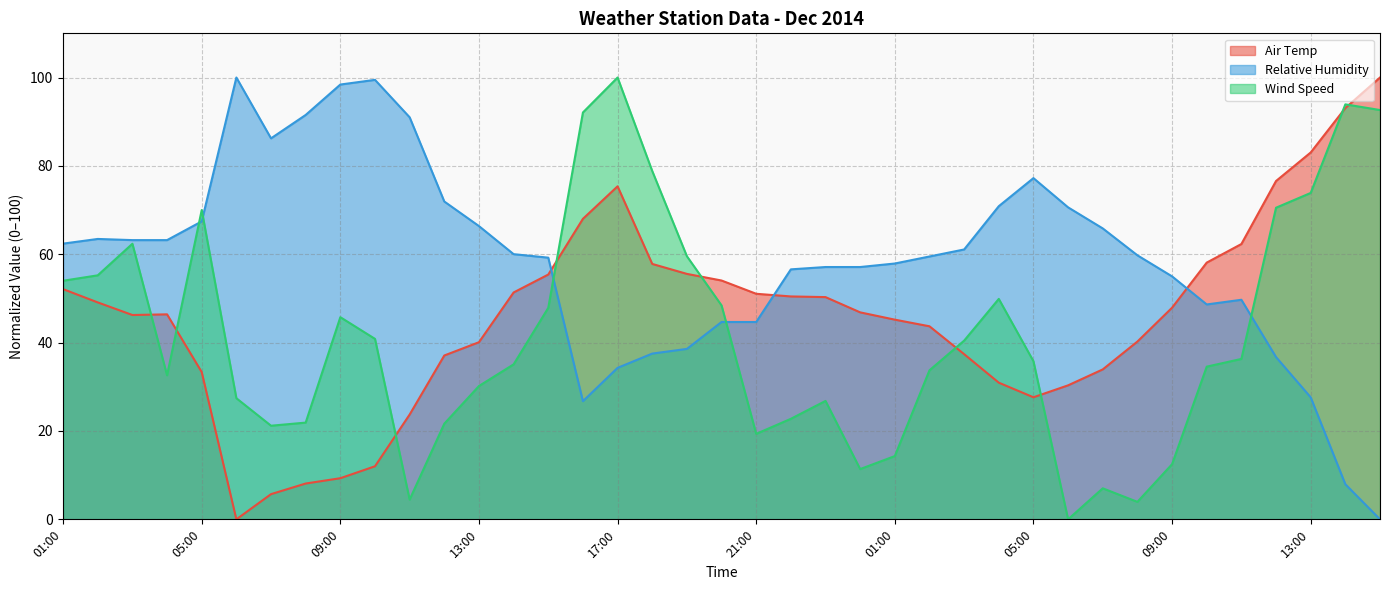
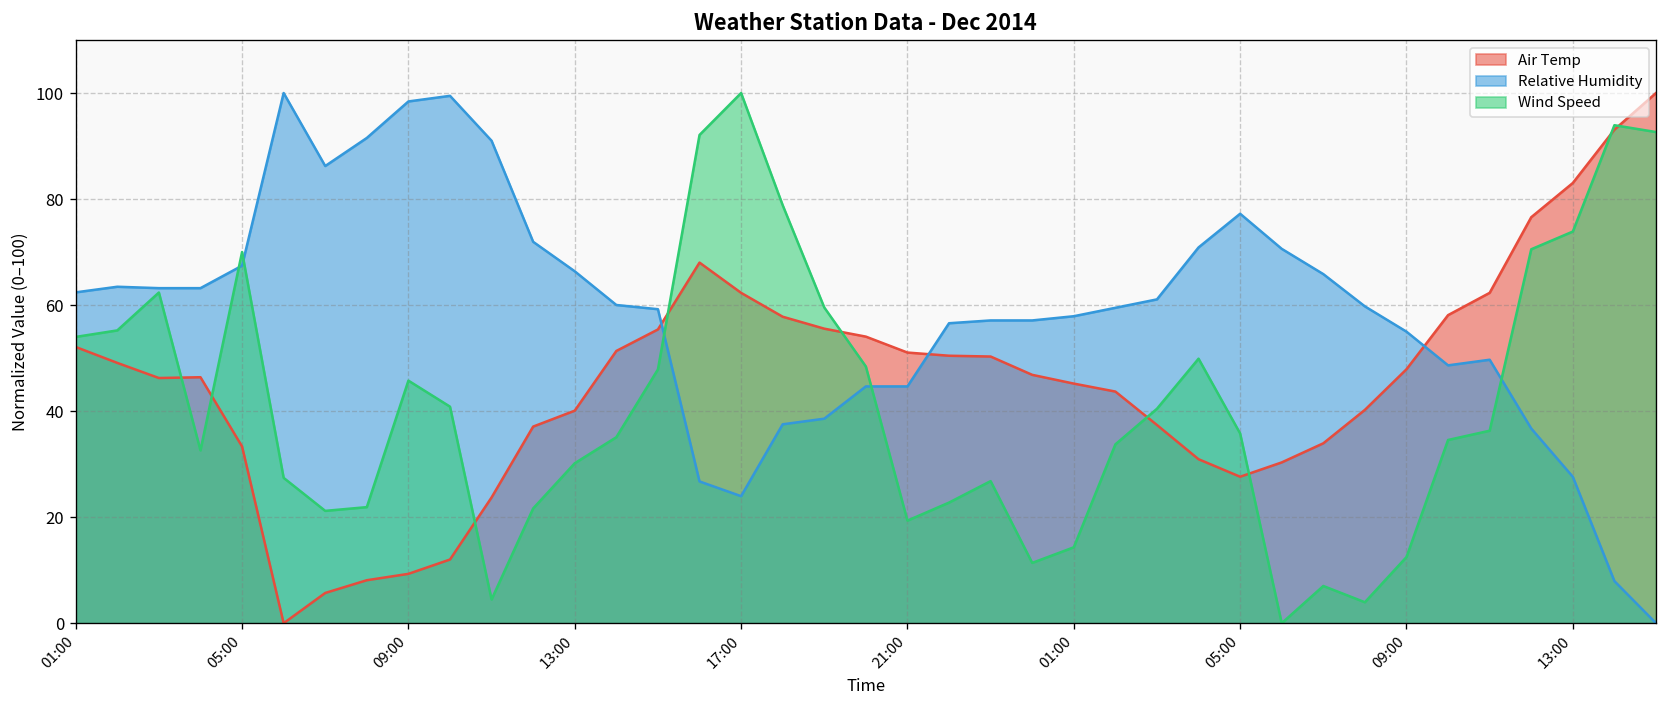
Air Temp, 17:00: 75 -> 62
Relative Humidity, 17:00: 34 -> 24
